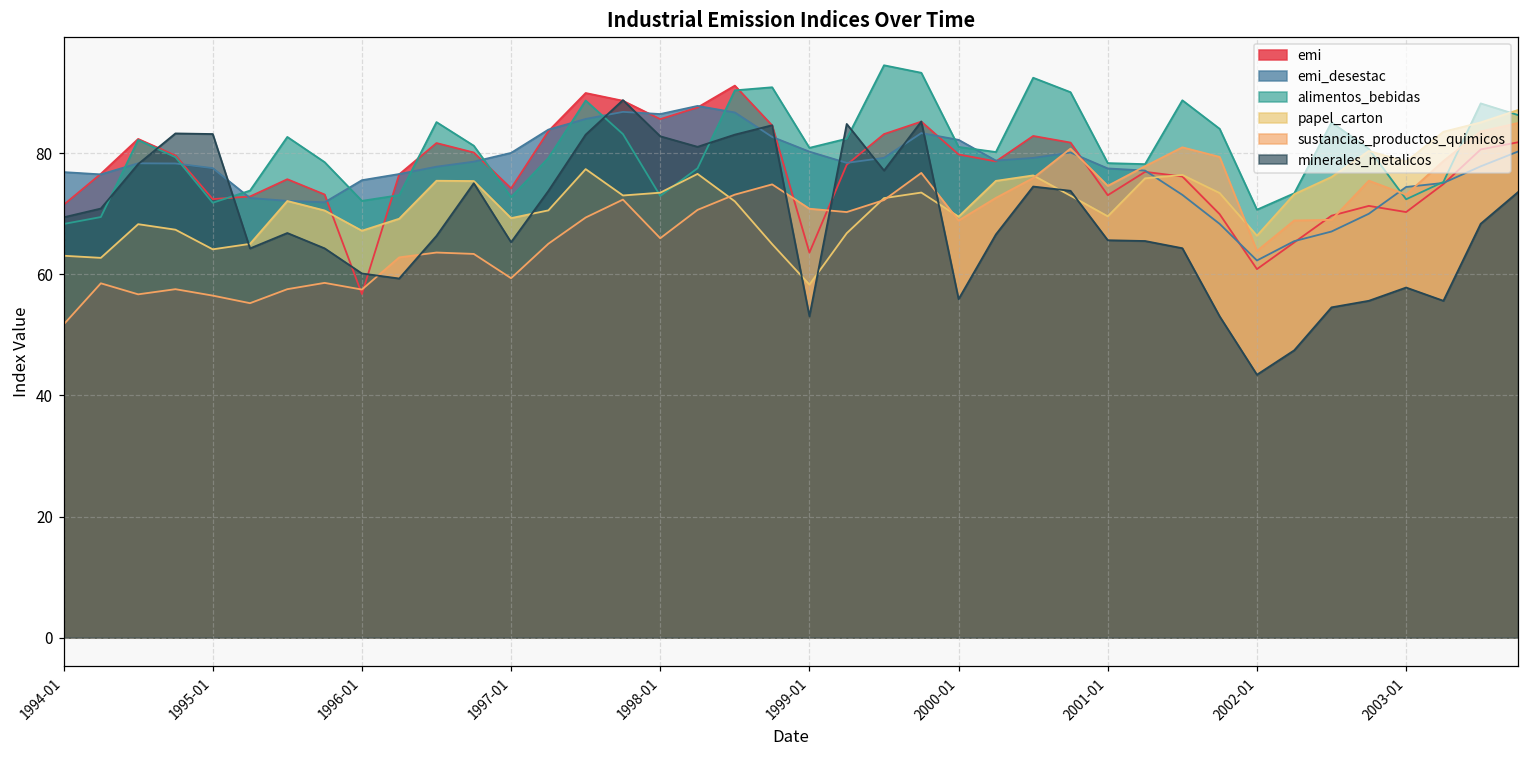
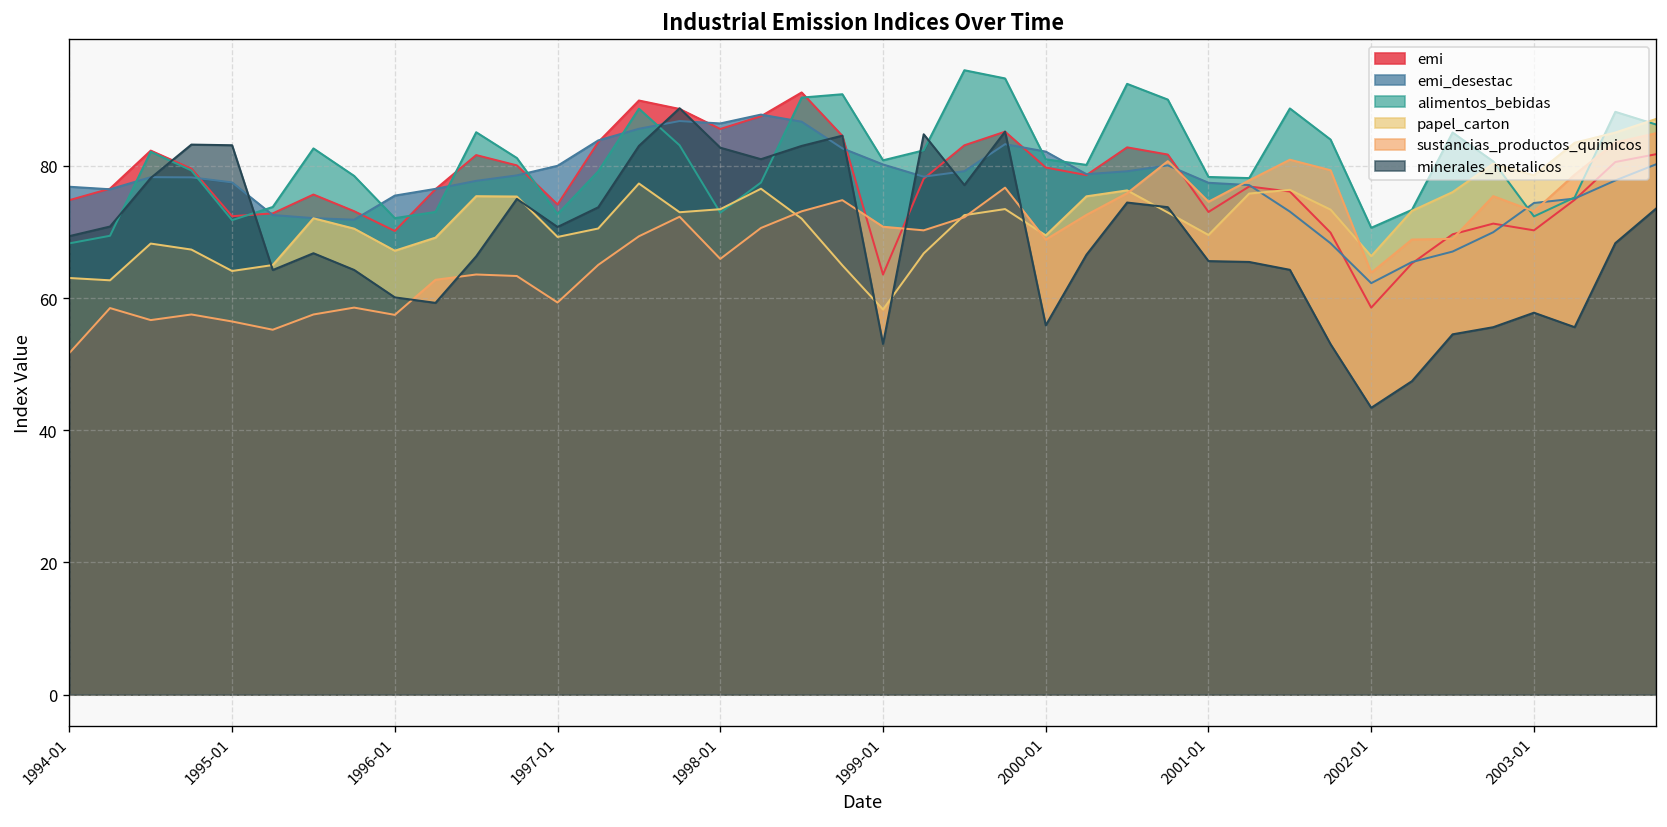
emi, 1994-01: 71 -> 75
emi, 1996-01: 57 -> 70
minerales_metalicos, 1997-01: 65 -> 71
emi, 2002-01: 61 -> 59
